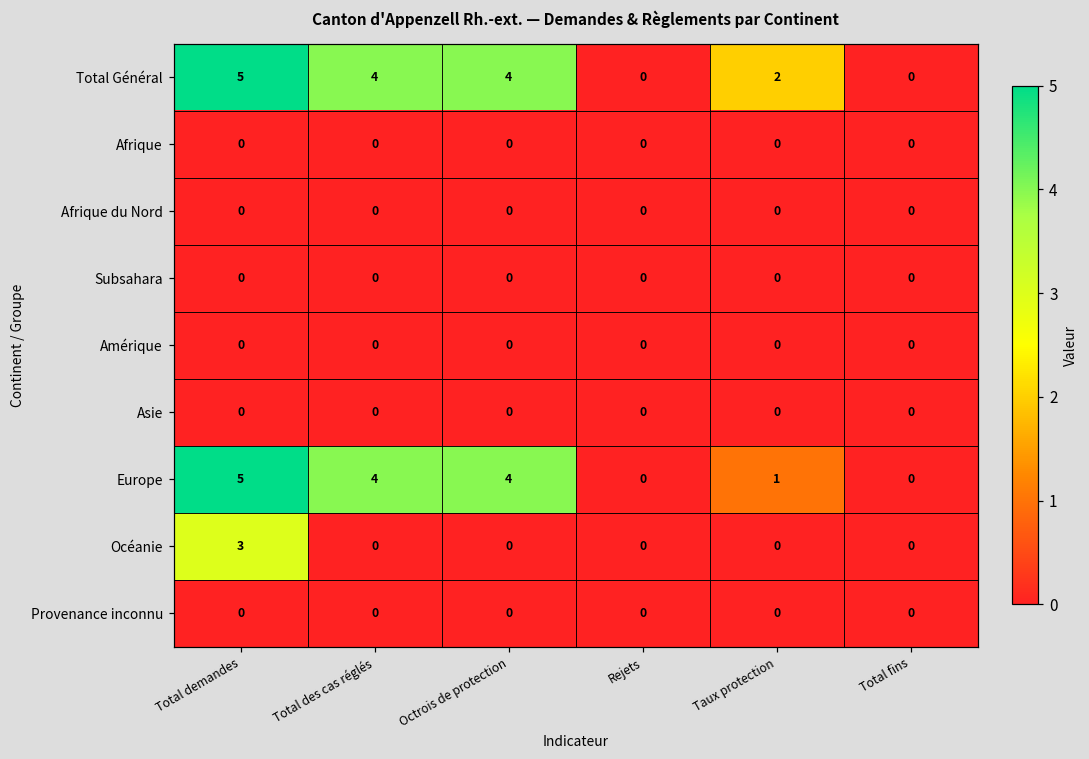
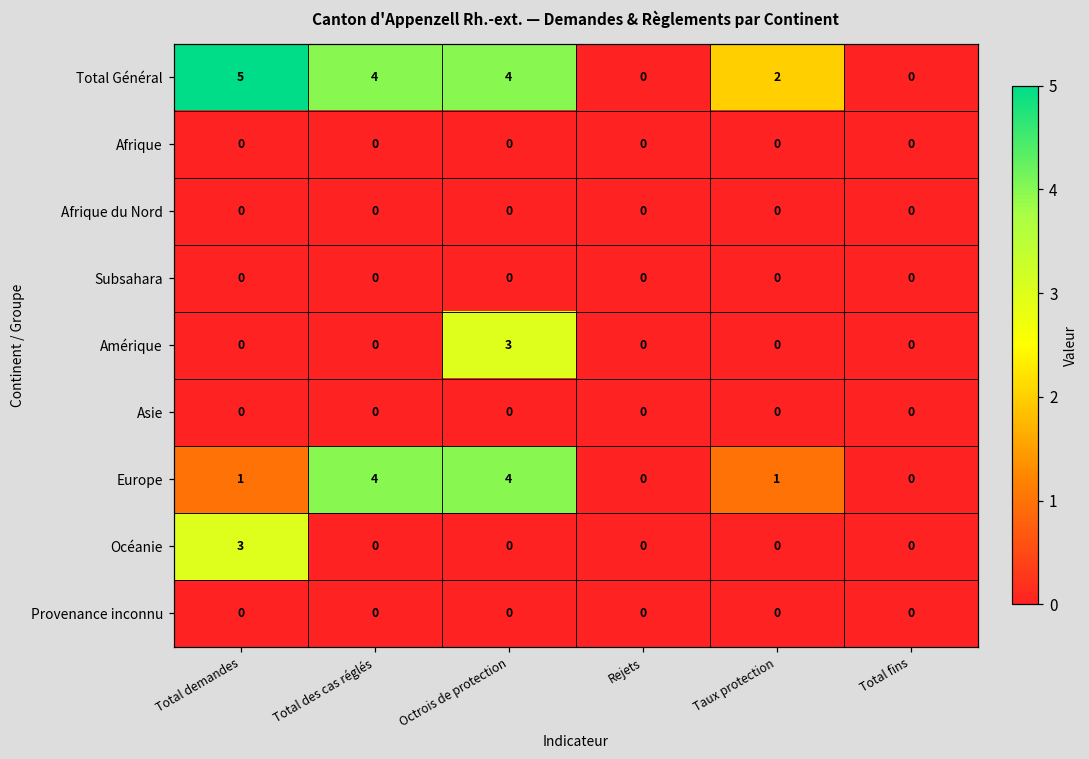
Amérique, Octrois de protection: 0 -> 3
Europe, Total demandes: 5 -> 1
